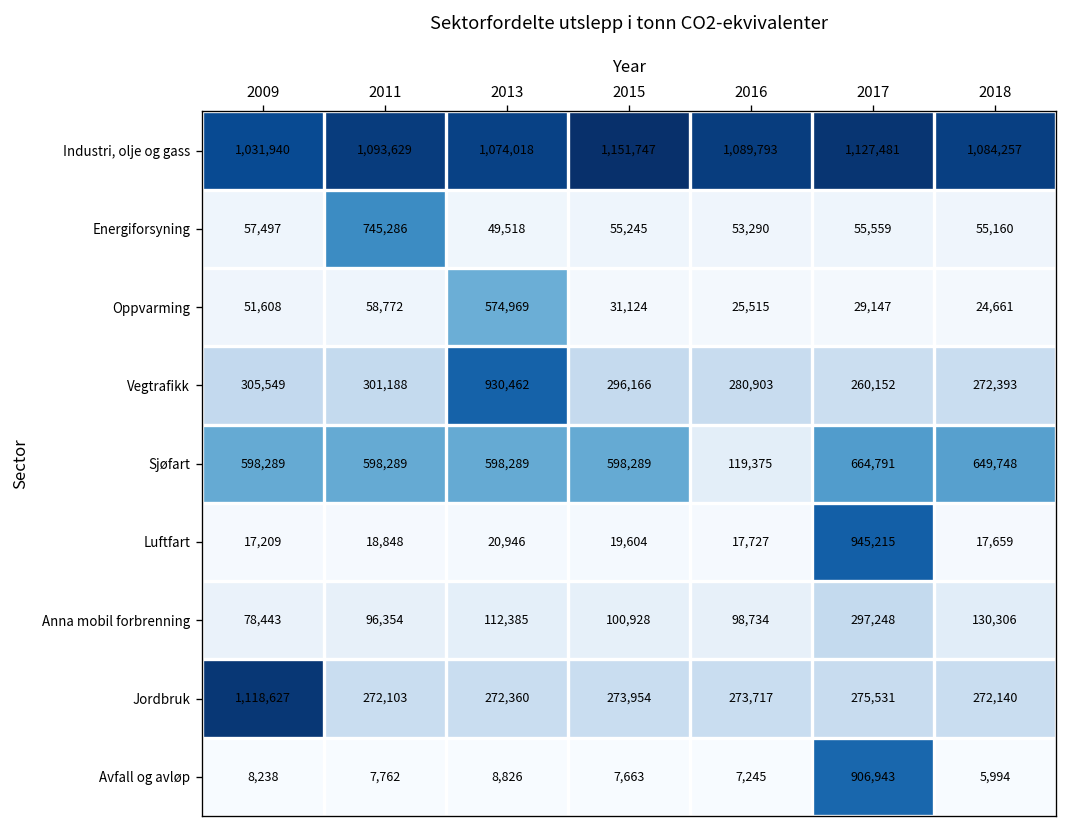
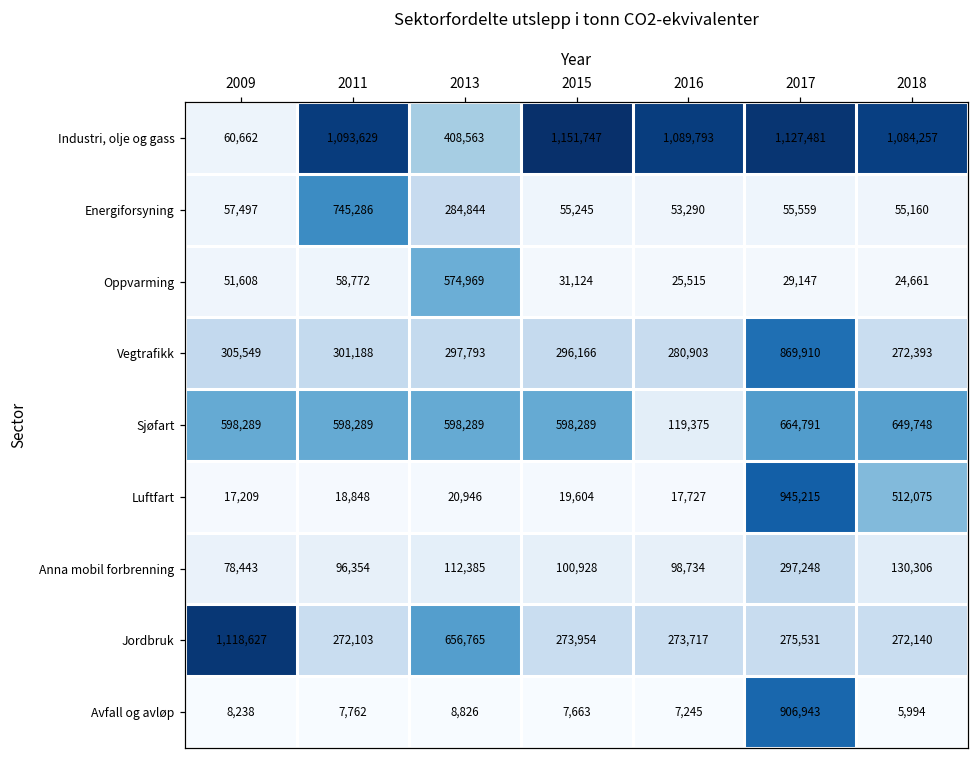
Industri, olje og gass, 2009: 1,031,940 -> 60,662
Industri, olje og gass, 2013: 1,074,018 -> 408,563
Energiforsyning, 2013: 49,518 -> 284,844
Vegtrafikk, 2013: 930,462 -> 297,793
Vegtrafikk, 2017: 260,152 -> 869,910
Luftfart, 2018: 17,659 -> 512,075
Jordbruk, 2013: 272,360 -> 656,765
